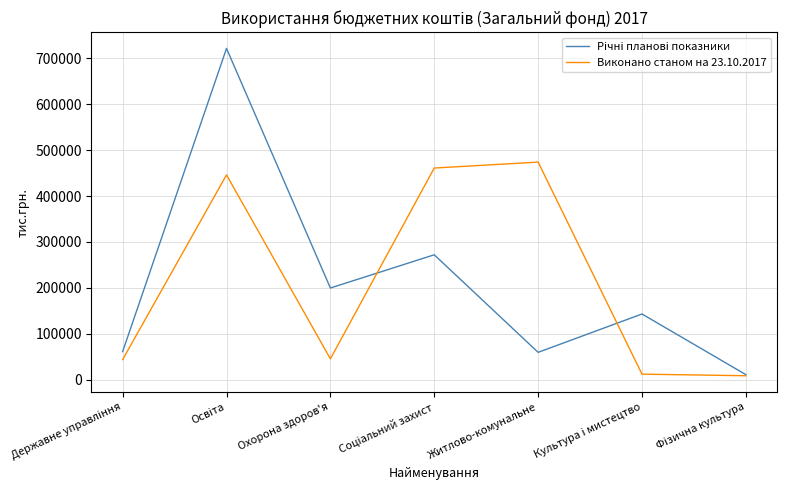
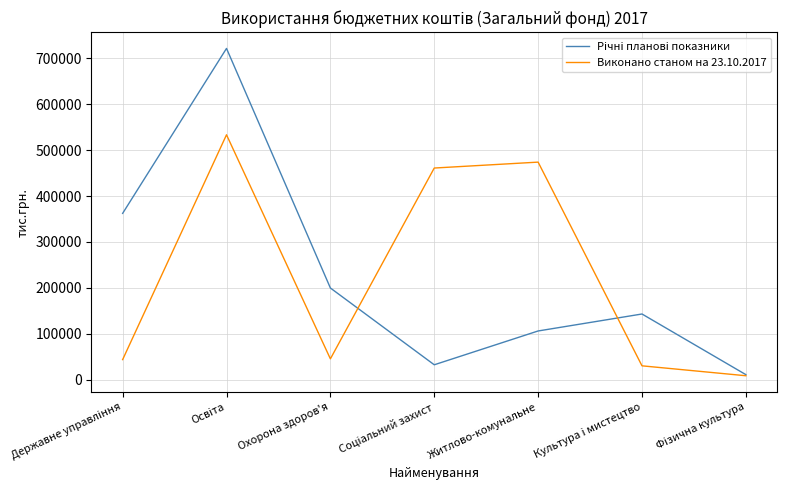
Річні планові показники, Державне управління: 60000 -> 360000
Виконано станом на 23.10.2017, Освіта: 450000 -> 530000
Річні планові показники, Соціальний захист: 270000 -> 30000
Річні планові показники, Житлово-комунальне: 60000 -> 110000
Виконано станом на 23.10.2017, Культура і мистецтво: 10000 -> 30000
